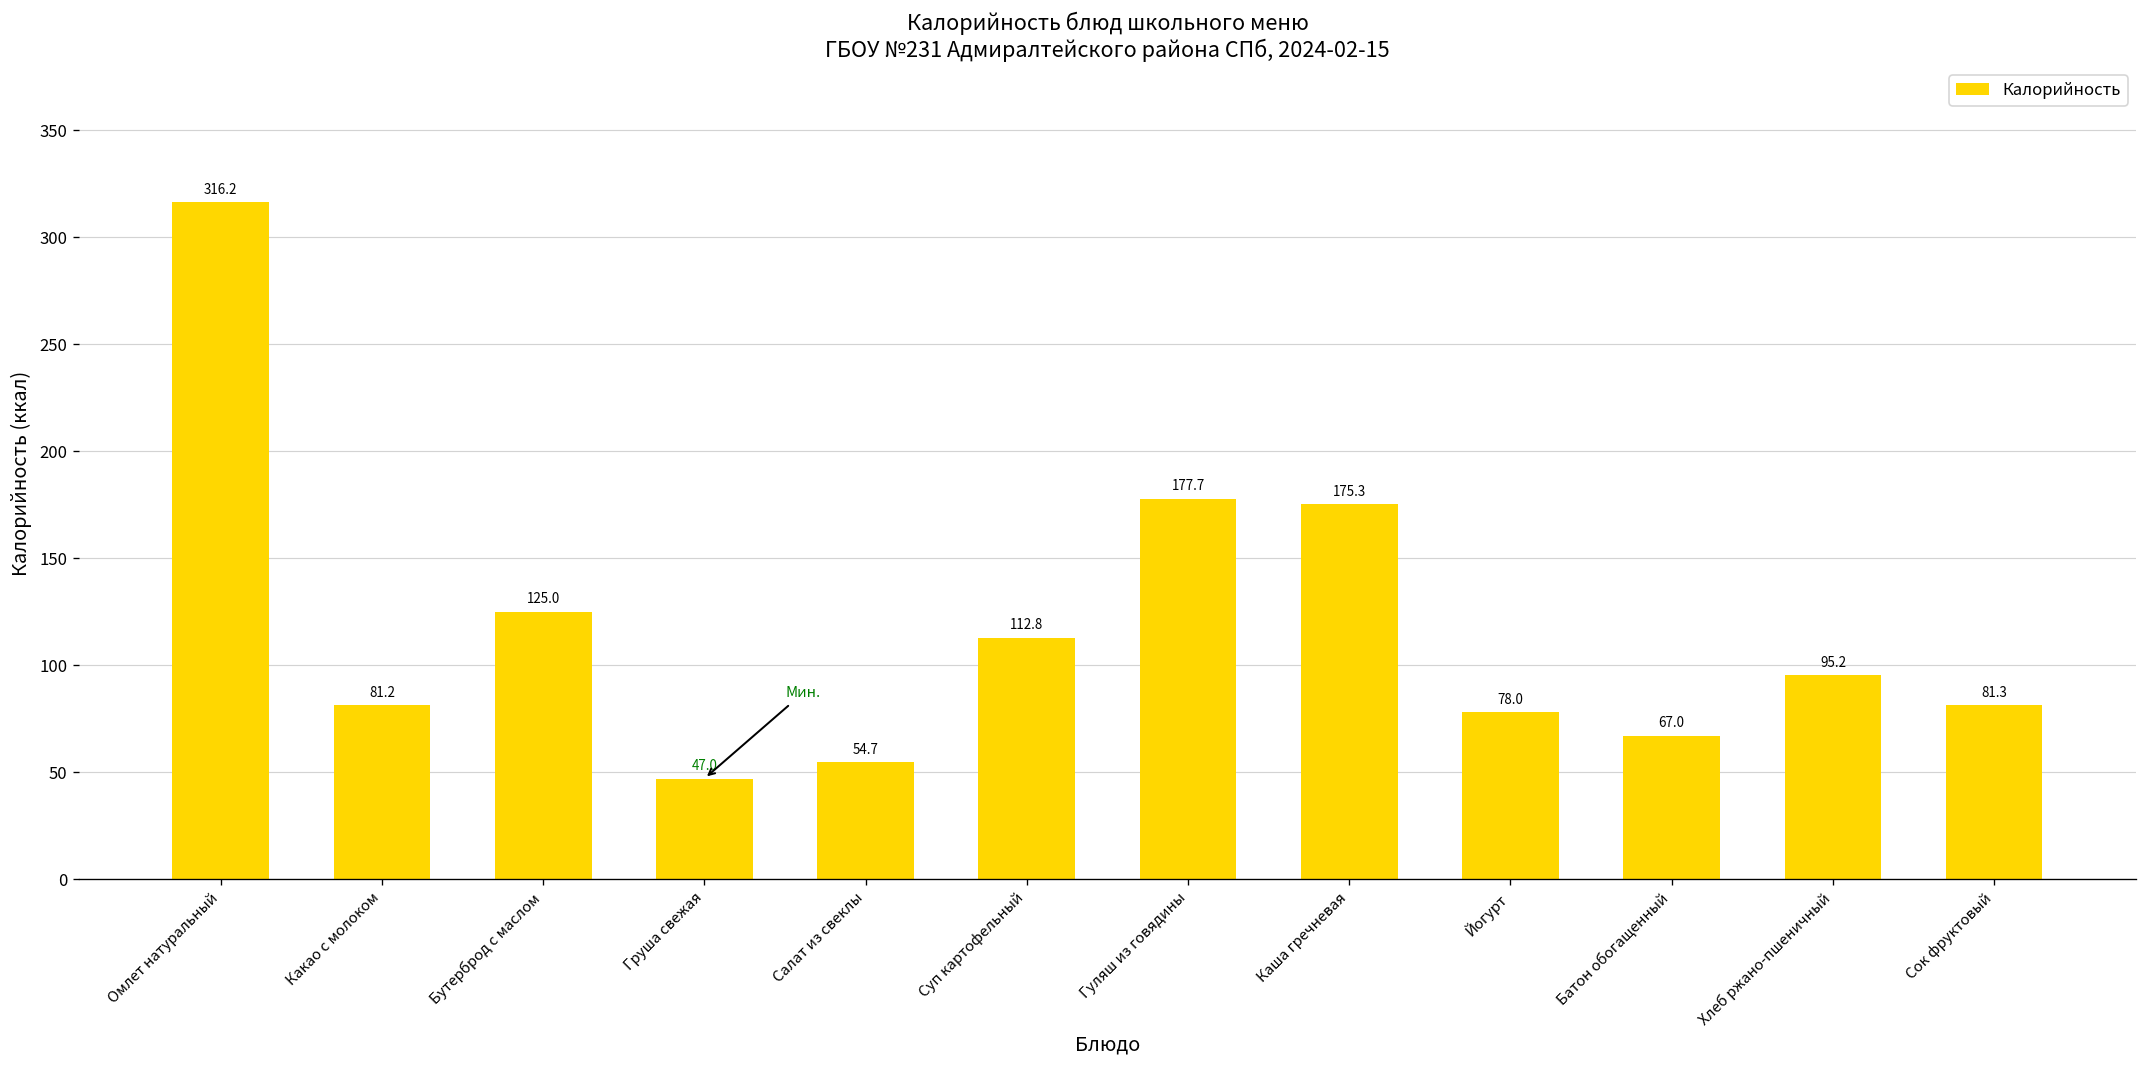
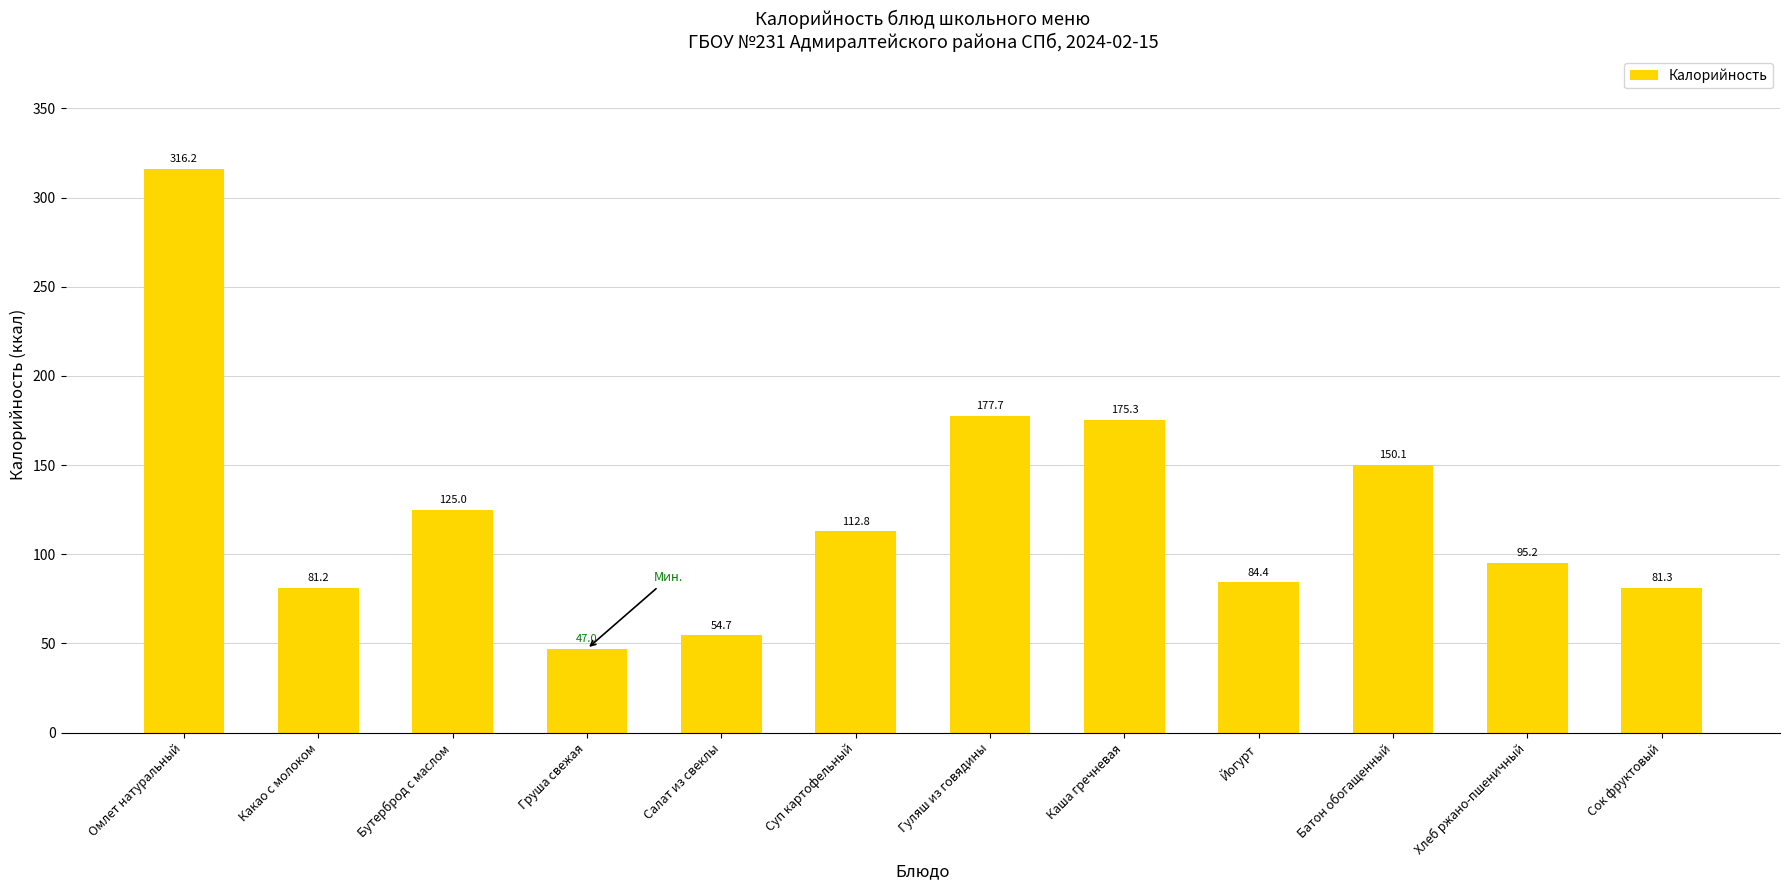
Йогурт: 78.0 -> 84.4
Батон обогащенный: 67.0 -> 150.1
